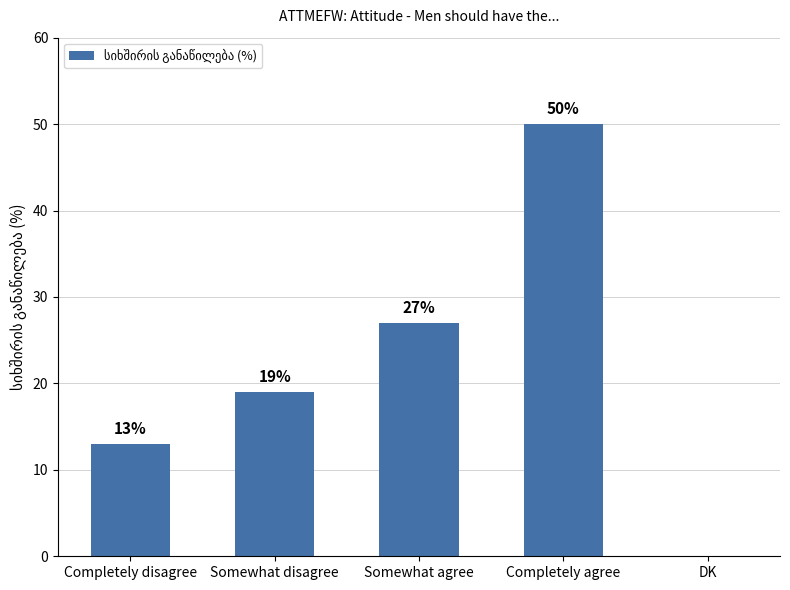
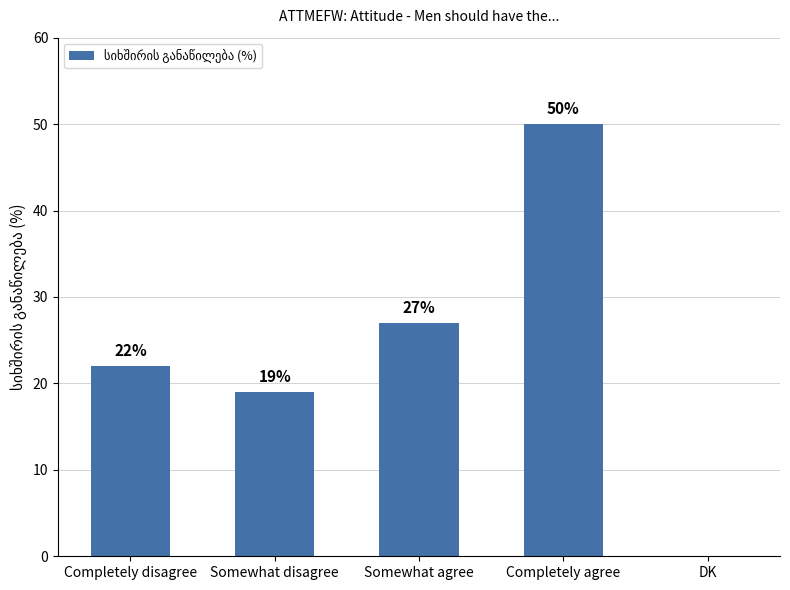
Completely disagree: 13% -> 22%
